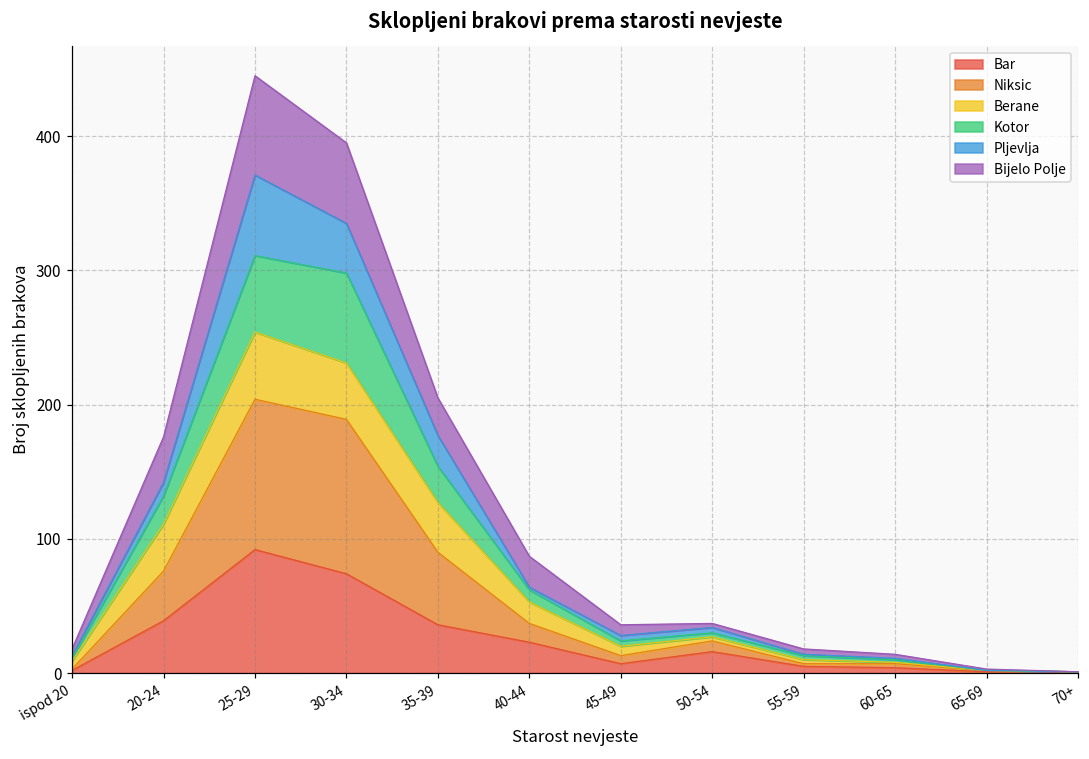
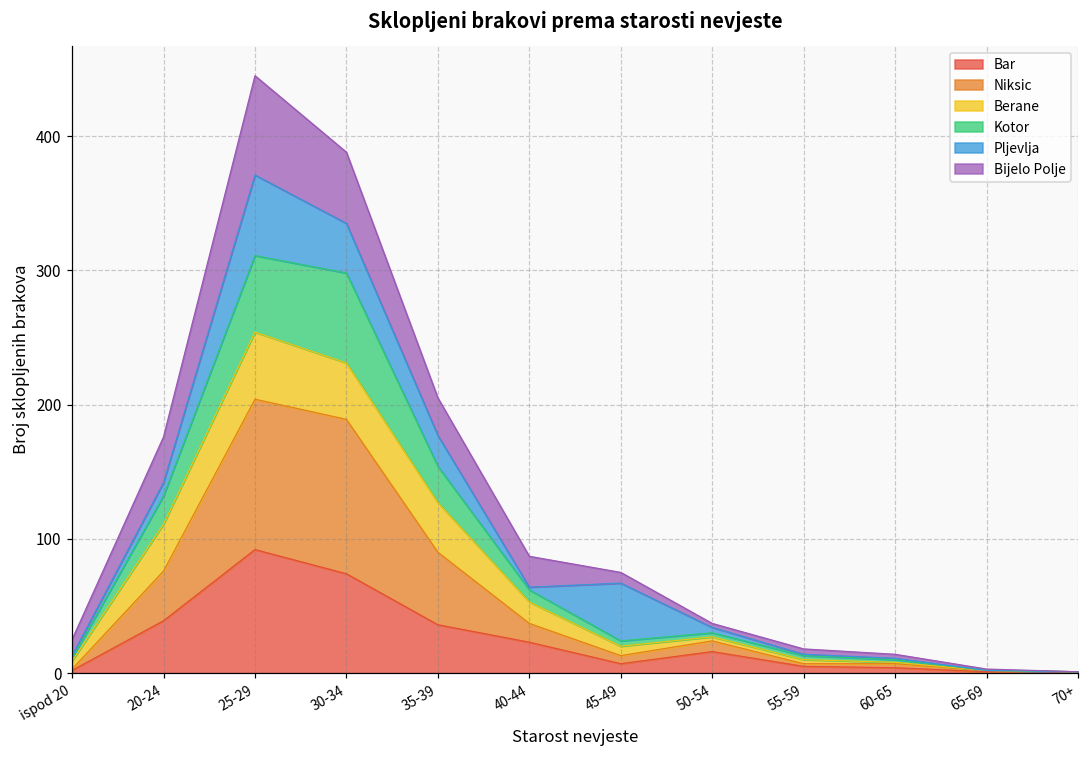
Bijelo Polje, ispod 20: 5 -> 12
Bijelo Polje, 30-34: 60 -> 53
Pljevlja, 45-49: 4 -> 43
